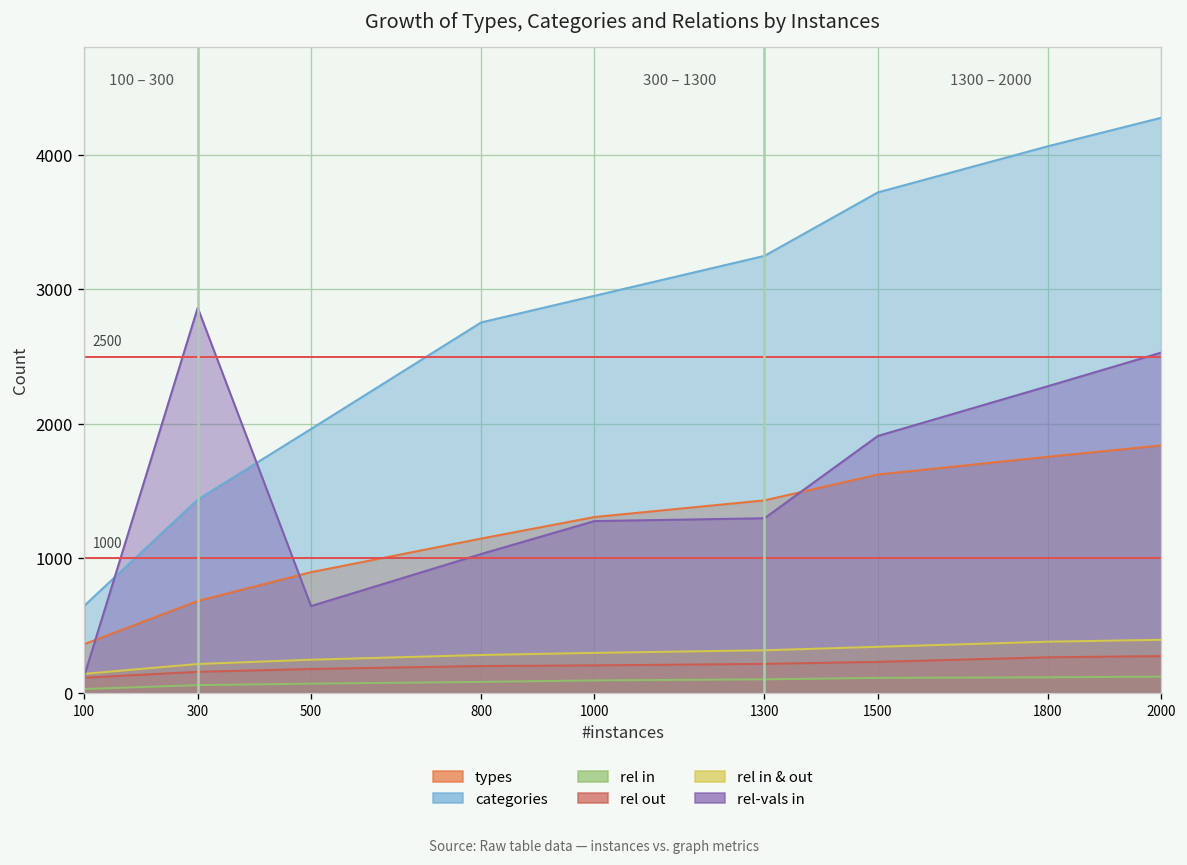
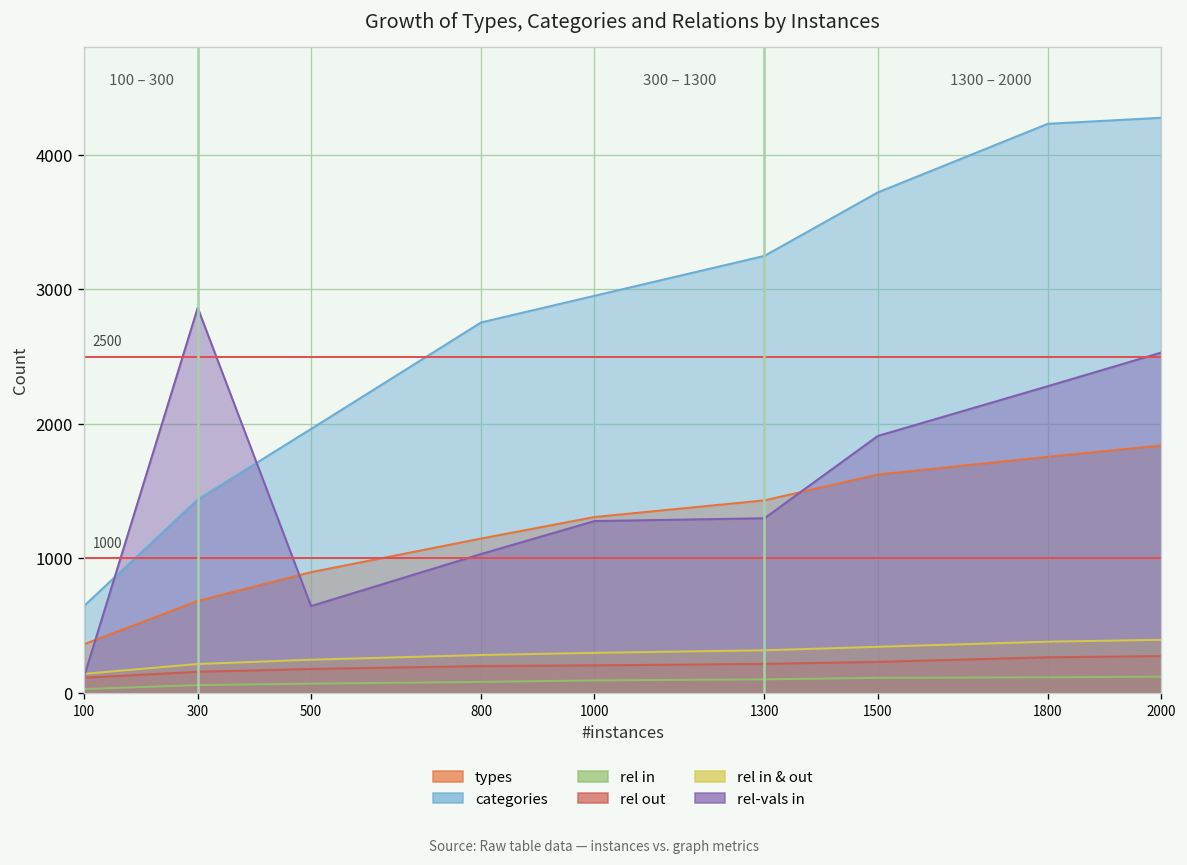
categories, 1800: 4070 -> 4230
